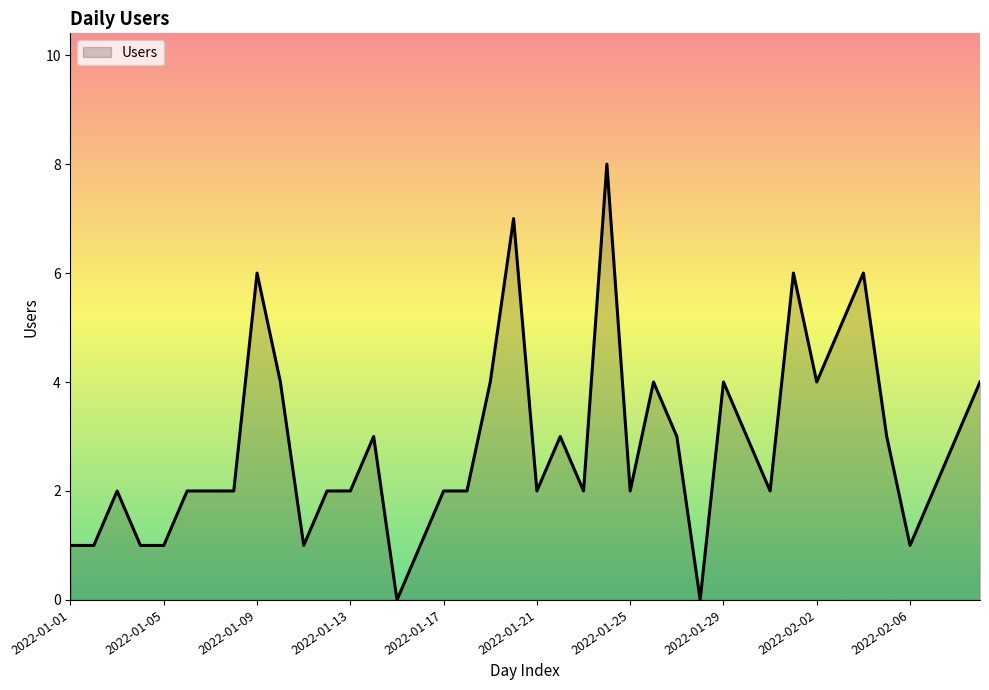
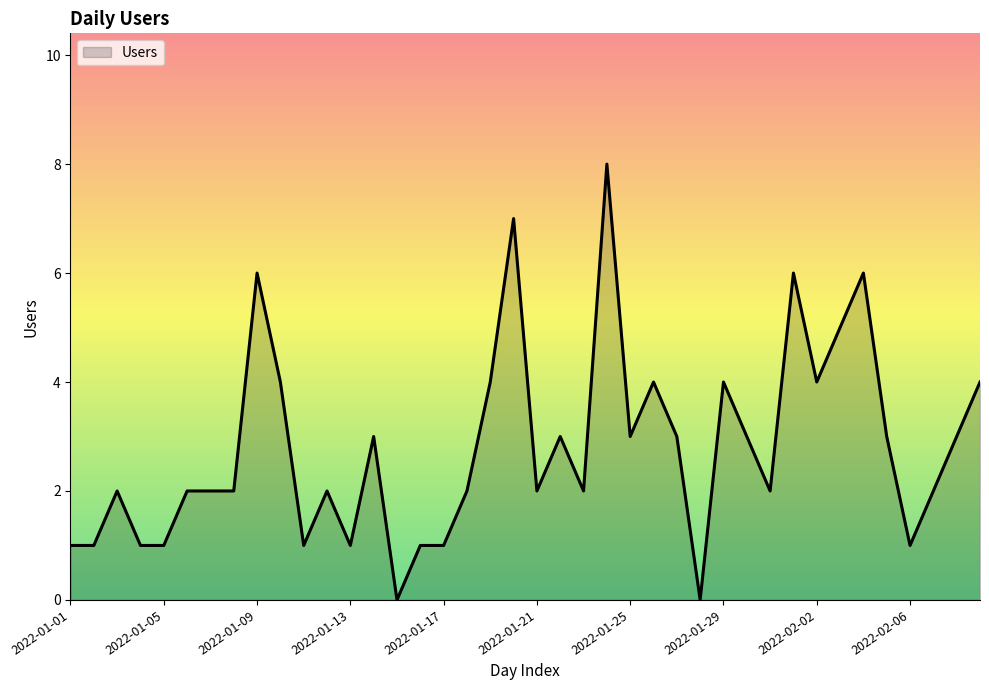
2022-01-13: 2 -> 1
2022-01-17: 2 -> 1
2022-01-25: 2 -> 3
